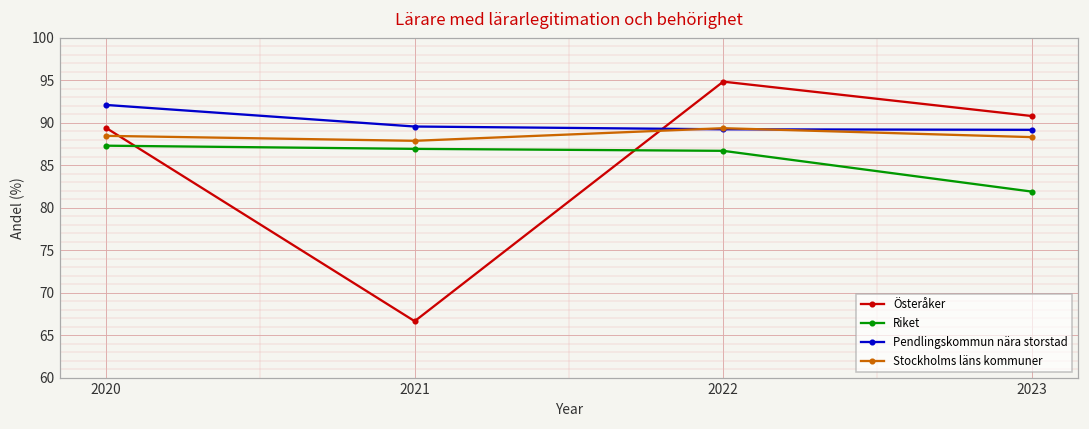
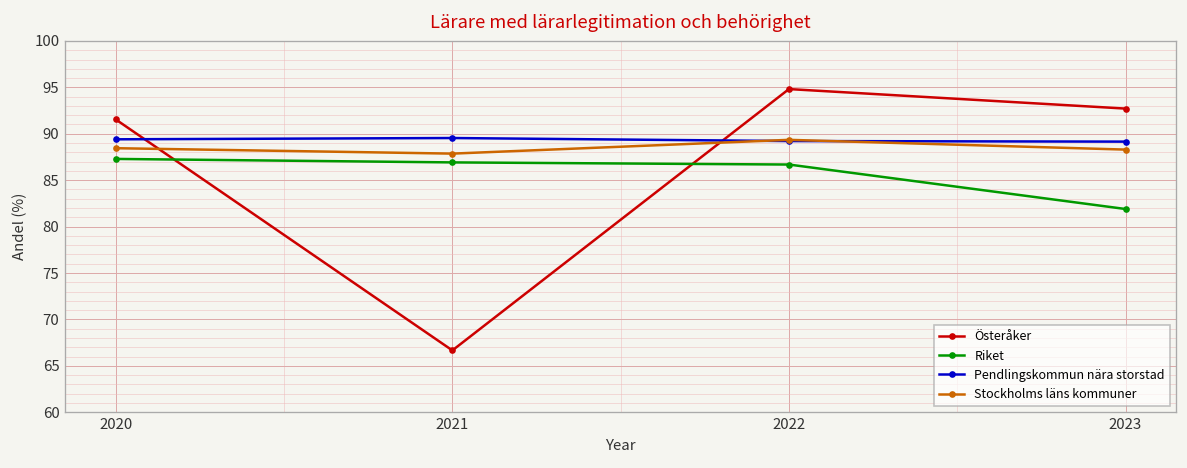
Österåker, 2020: 89 -> 92
Pendlingskommun nära storstad, 2020: 92 -> 89
Österåker, 2023: 91 -> 93
